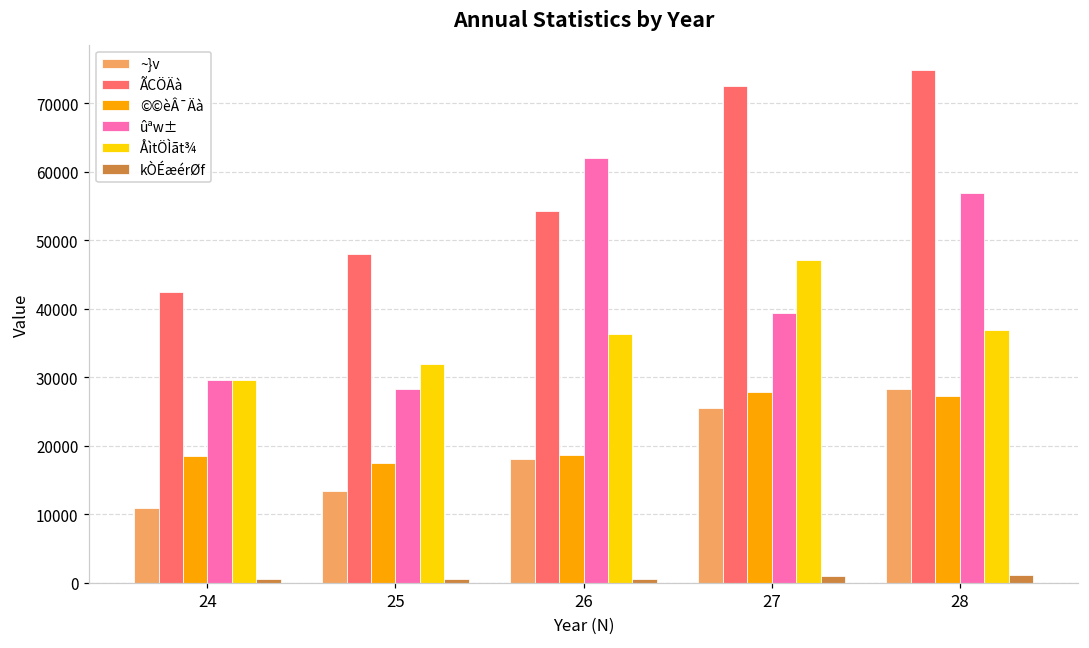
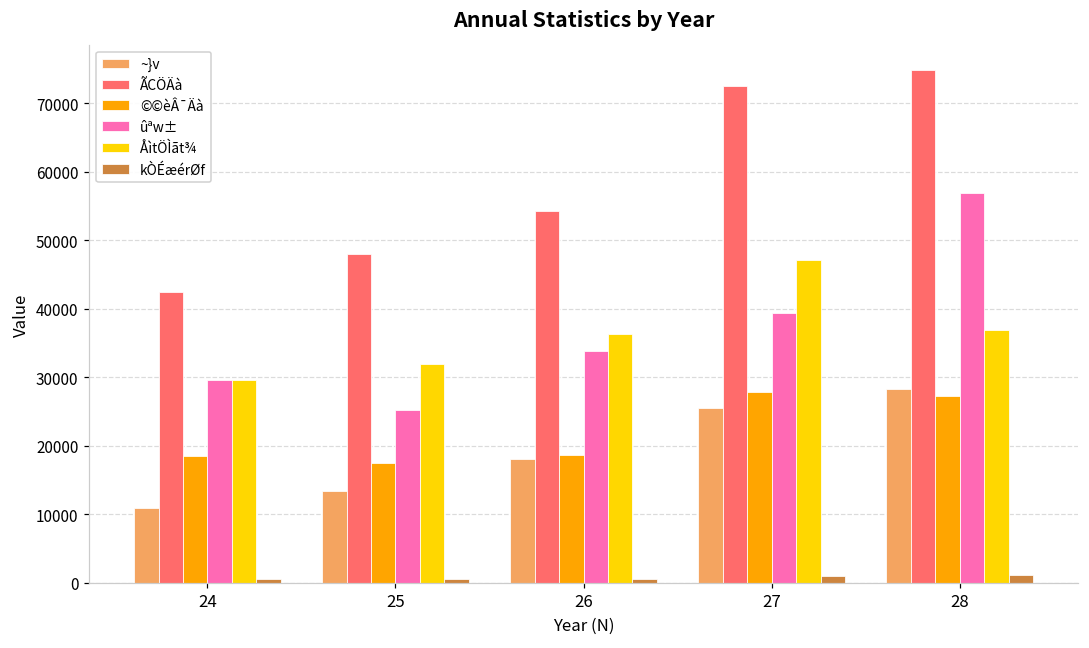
ûªw±, 25: 28000 -> 25000
ûªw±, 26: 62000 -> 34000
